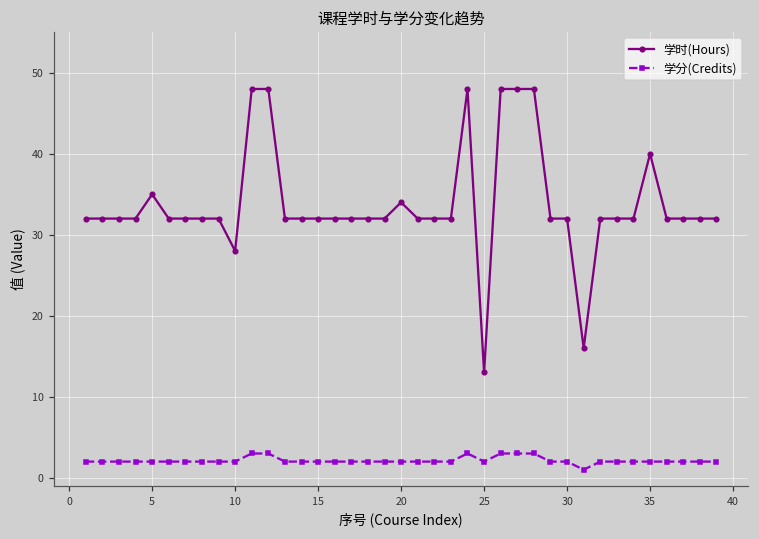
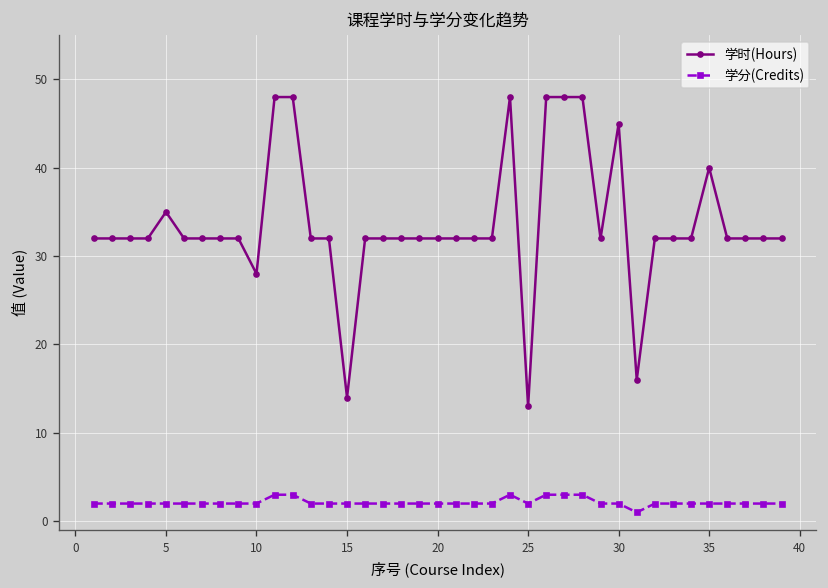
学时(Hours), 15: 32 -> 14
学时(Hours), 20: 34 -> 32
学时(Hours), 30: 32 -> 45
